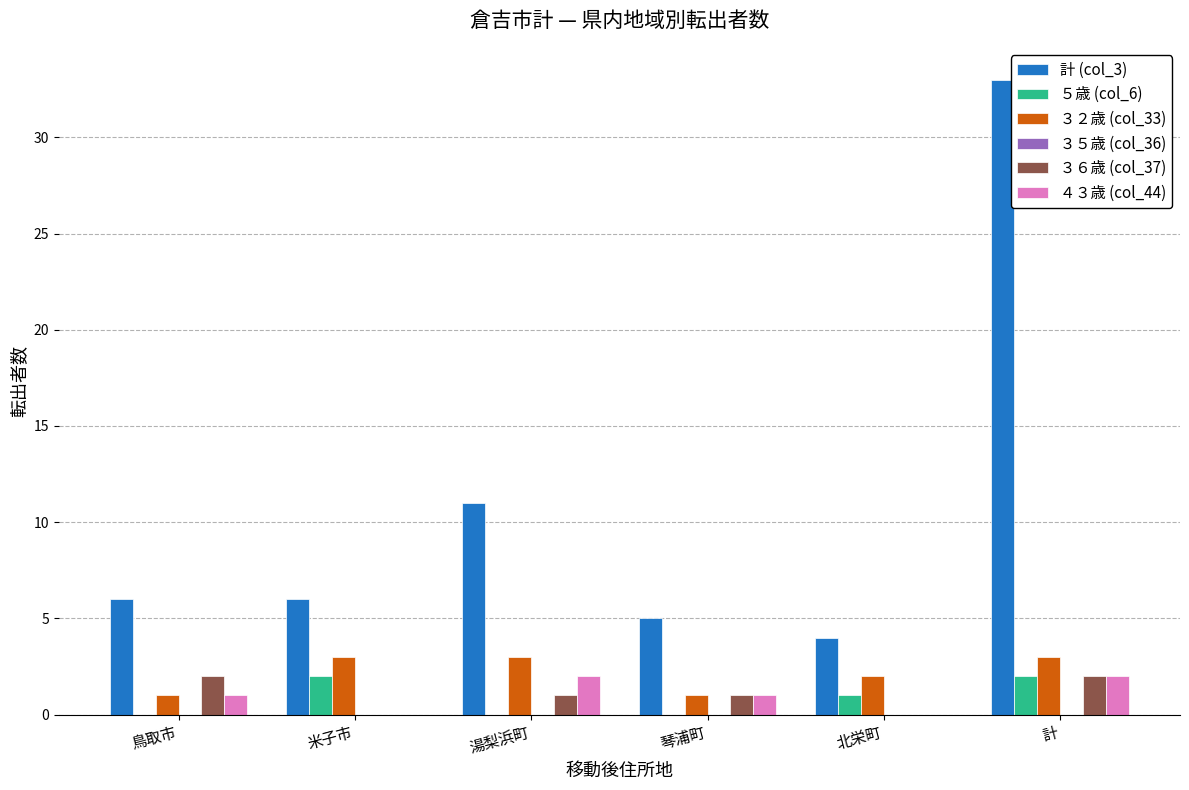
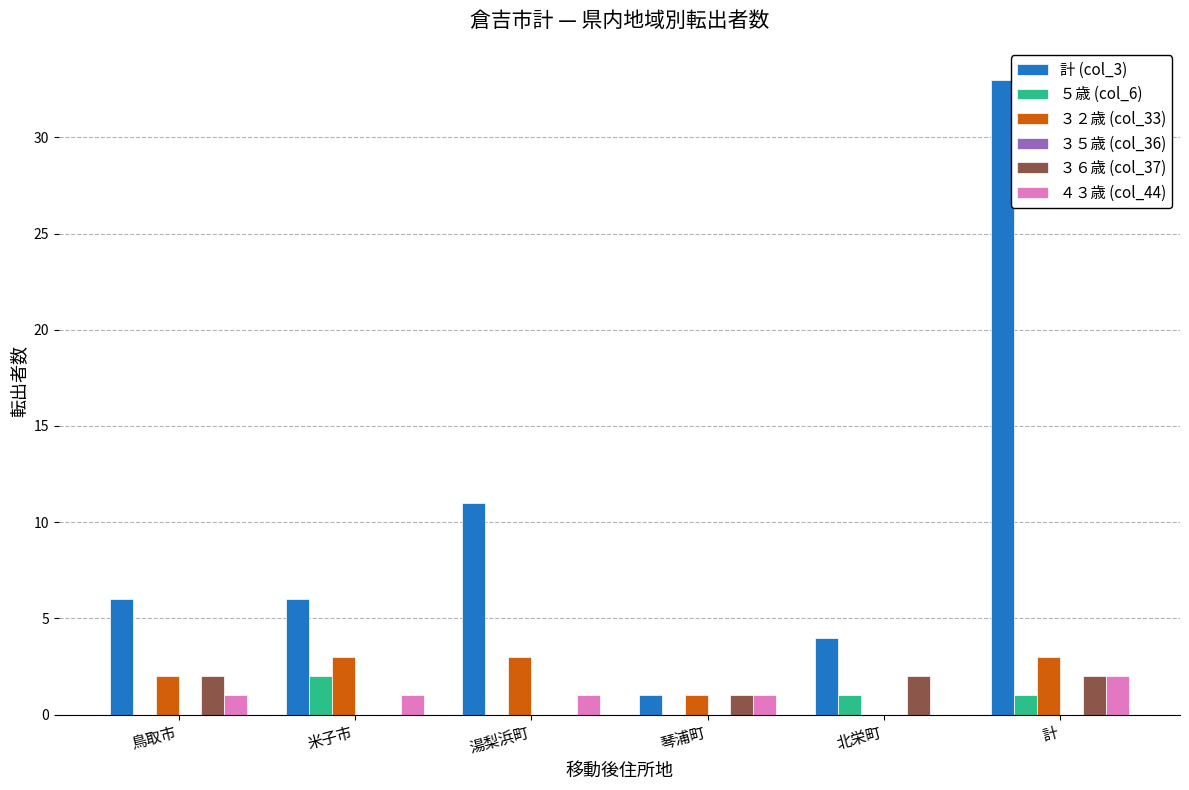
３２歳 (col_33), 鳥取市: 1 -> 2
４３歳 (col_44), 米子市: 0 -> 1
３６歳 (col_37), 湯梨浜町: 1 -> 0
４３歳 (col_44), 湯梨浜町: 2 -> 1
計 (col_3), 琴浦町: 5 -> 1
３２歳 (col_33), 北栄町: 2 -> 0
３６歳 (col_37), 北栄町: 0 -> 2
５歳 (col_6), 計: 2 -> 1
